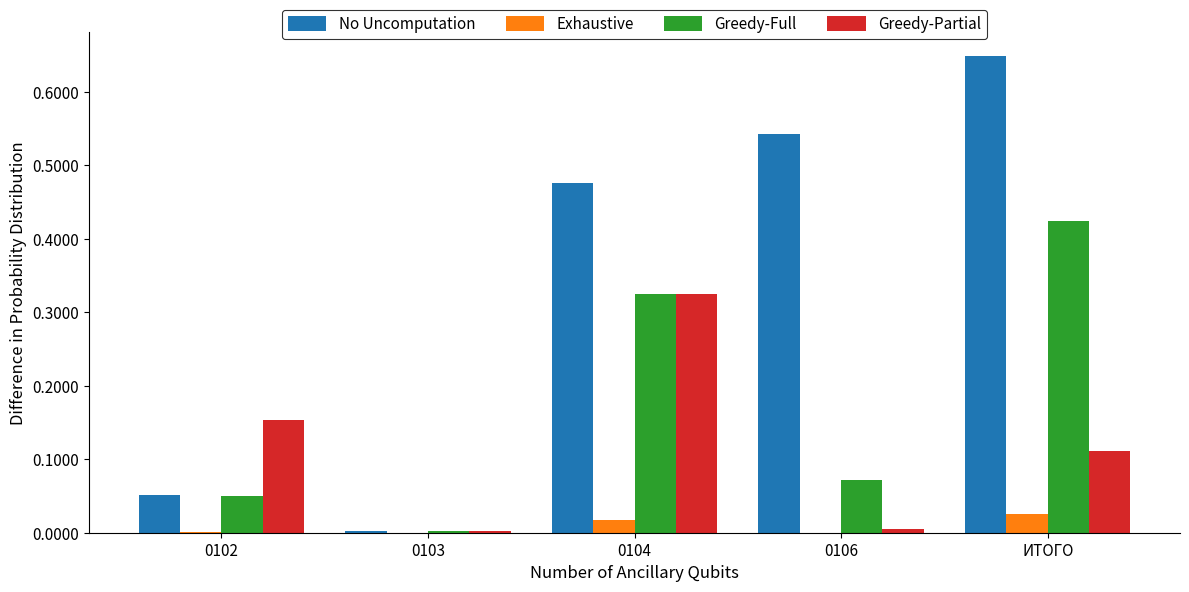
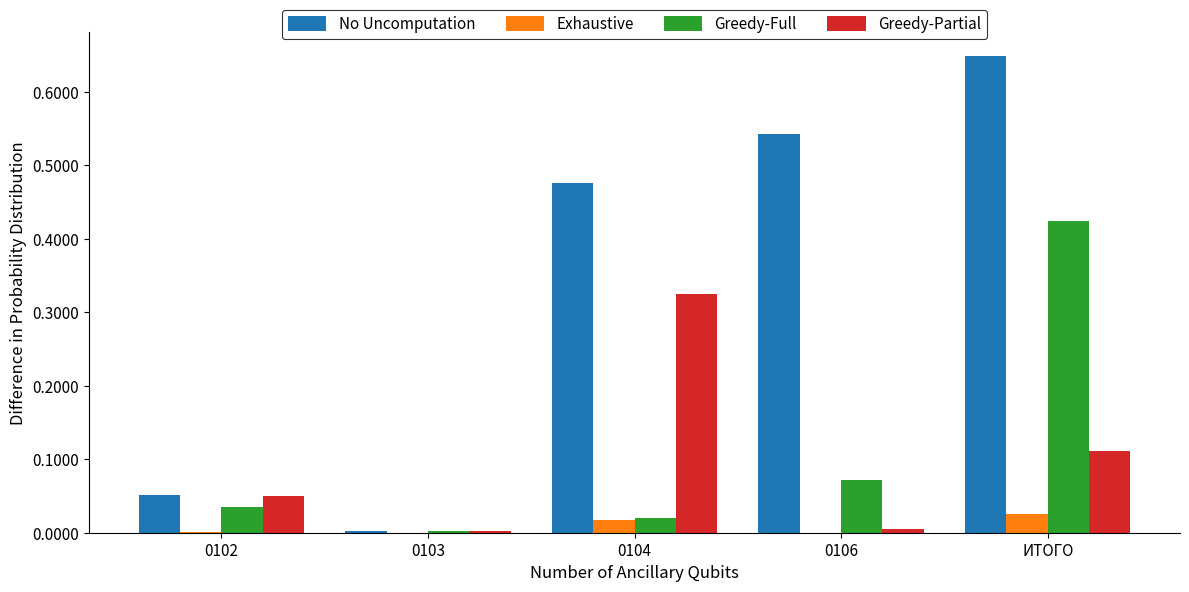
Greedy-Full, 0102: 0.05 -> 0.04
Greedy-Partial, 0102: 0.15 -> 0.05
Greedy-Full, 0104: 0.32 -> 0.02
